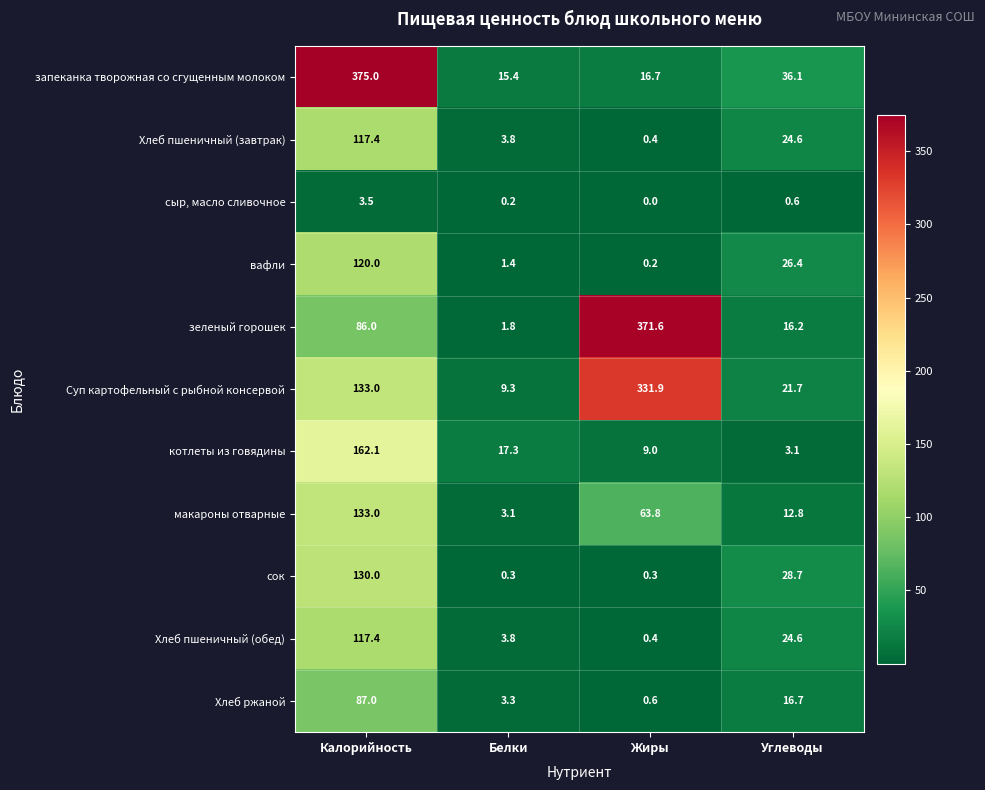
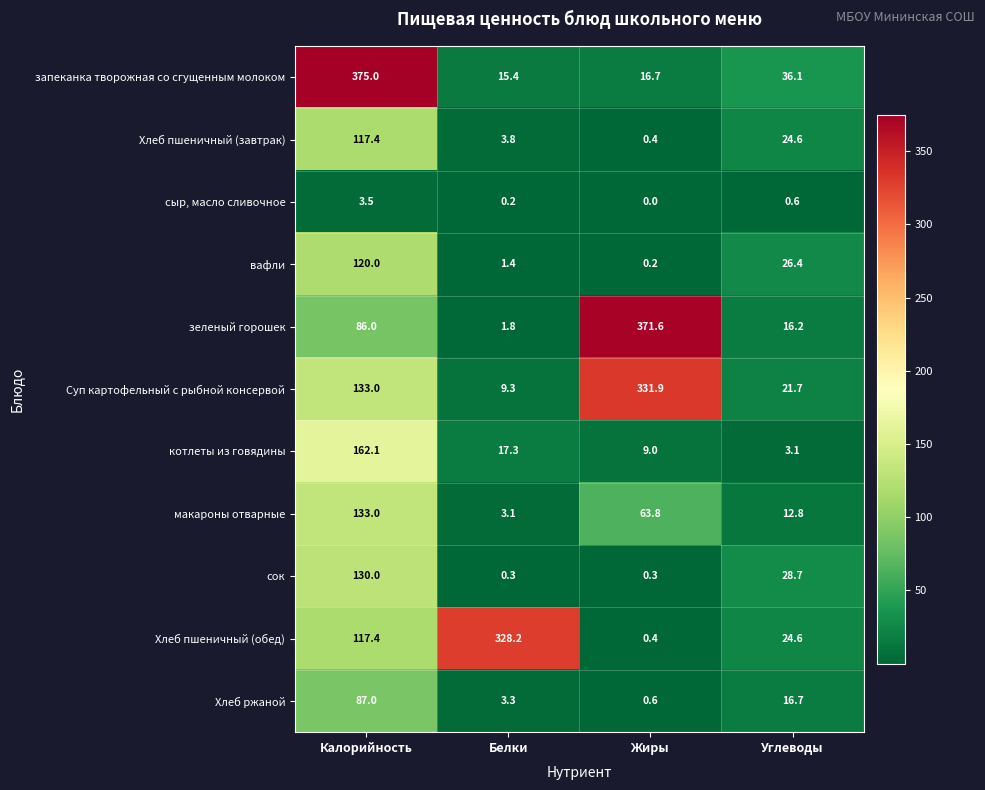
Хлеб пшеничный (обед), Белки: 3.8 -> 328.2
